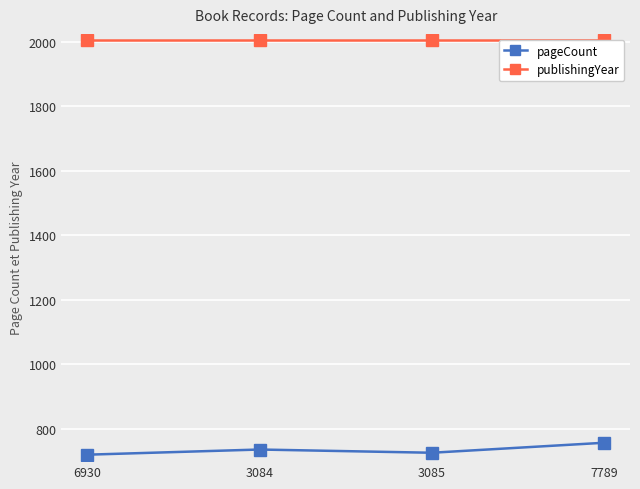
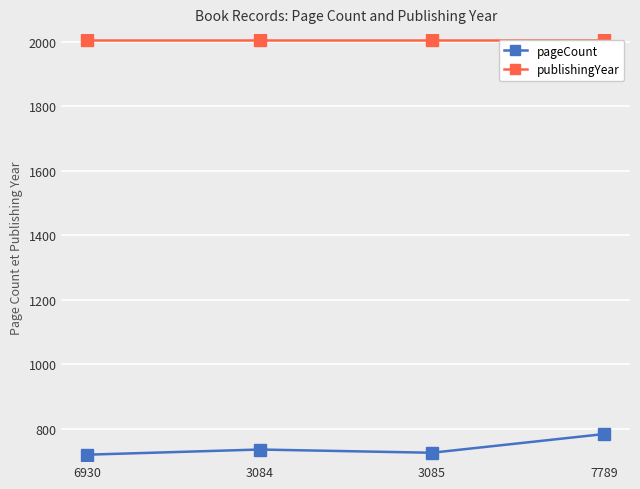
pageCount, 7789: 760 -> 780
